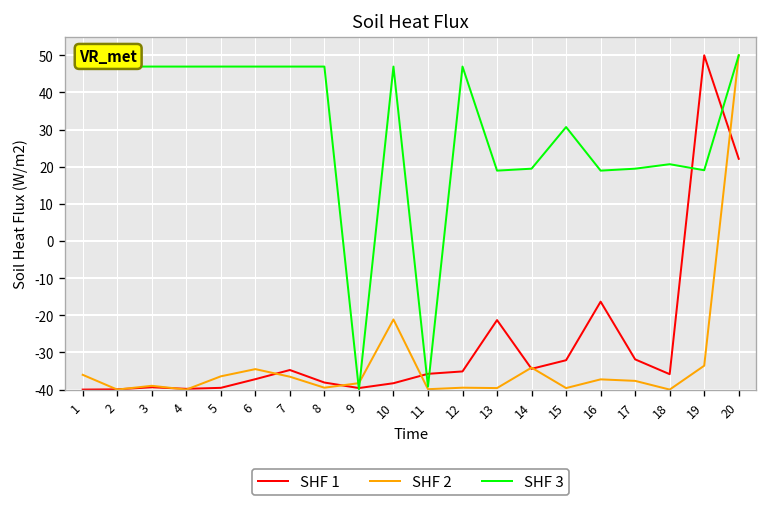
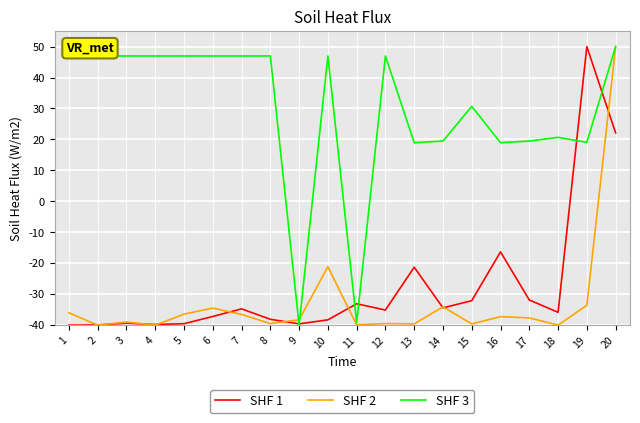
SHF 1, 11: -36 -> -33
